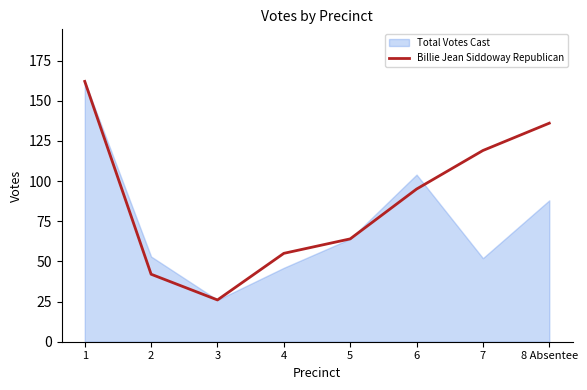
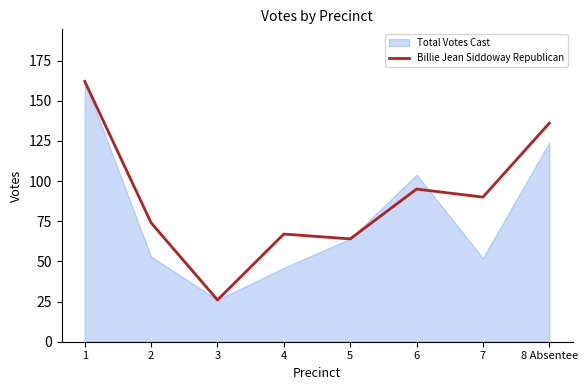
Billie Jean Siddoway Republican, 2: 42 -> 74
Billie Jean Siddoway Republican, 4: 55 -> 67
Billie Jean Siddoway Republican, 7: 119 -> 90
Total Votes Cast, 8 Absentee: 88 -> 124
